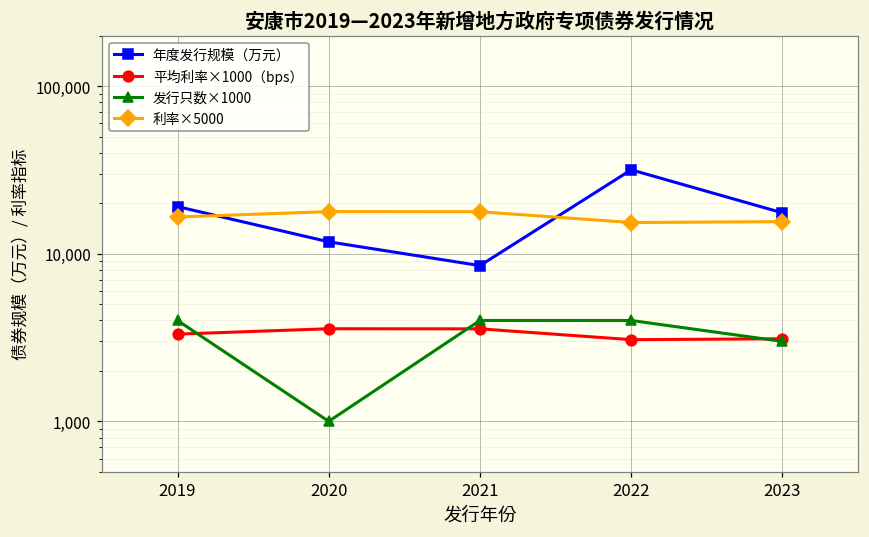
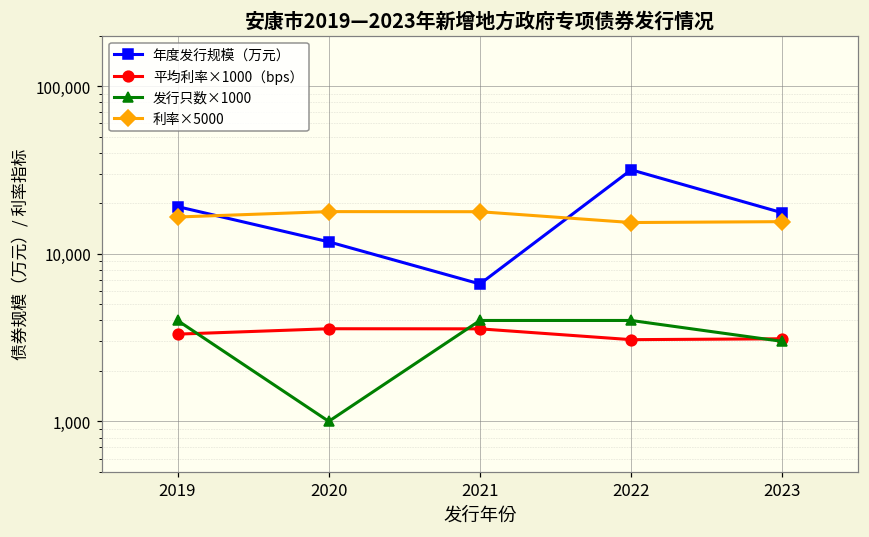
年度发行规模（万元）, 2021: 9,000 -> 6,600
